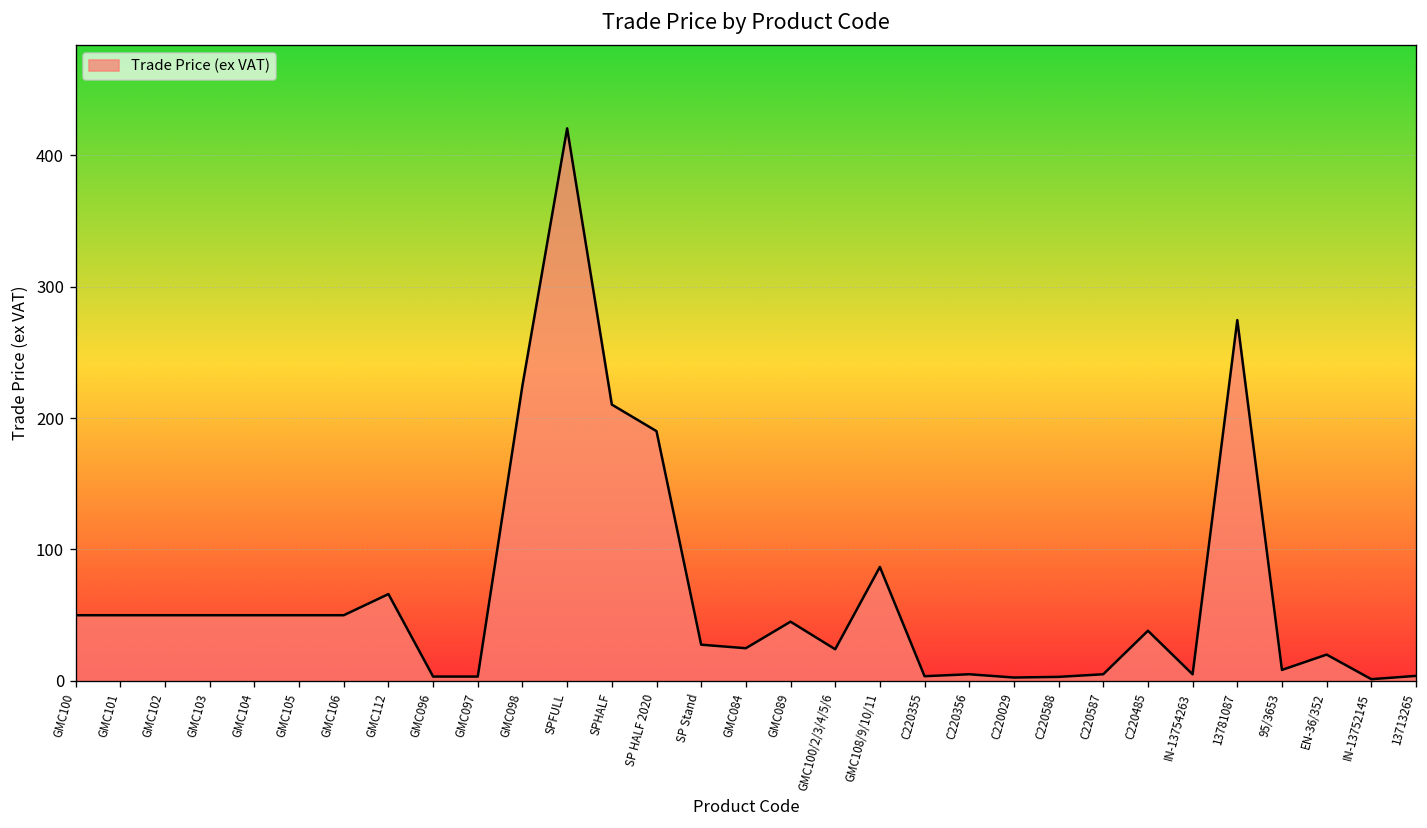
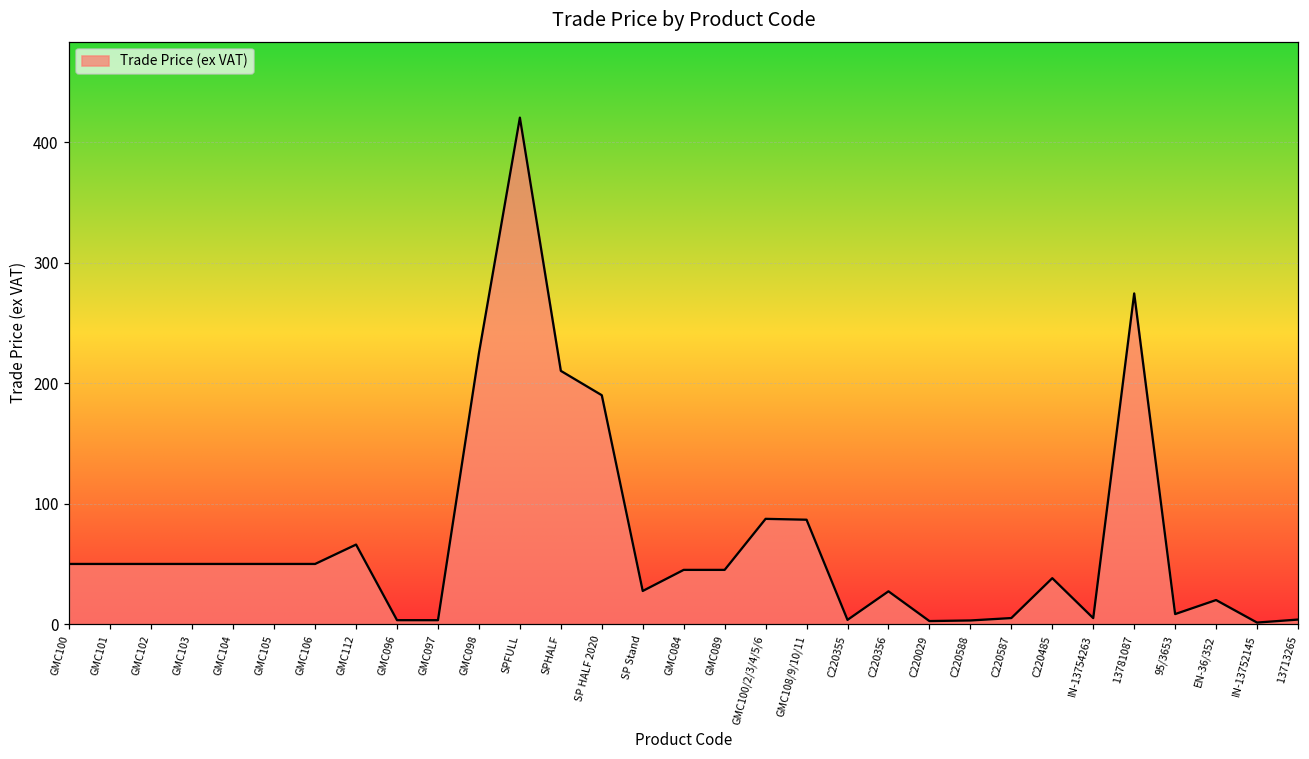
GMC084: 25 -> 45
GMC100/2/3/4/5/6: 24 -> 87
C220356: 5 -> 27
